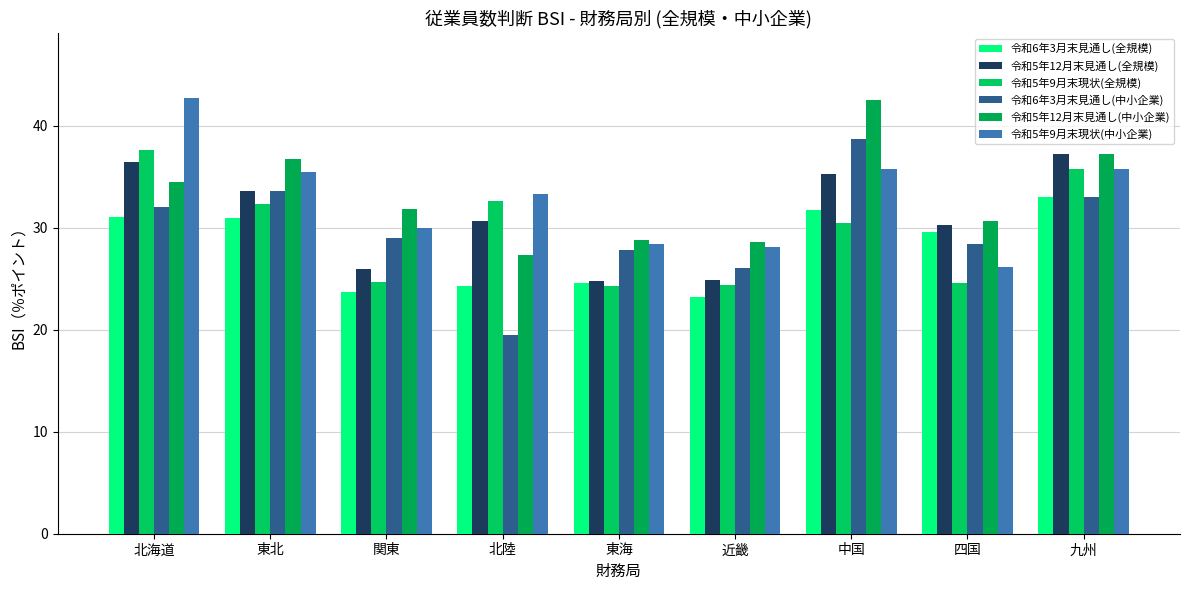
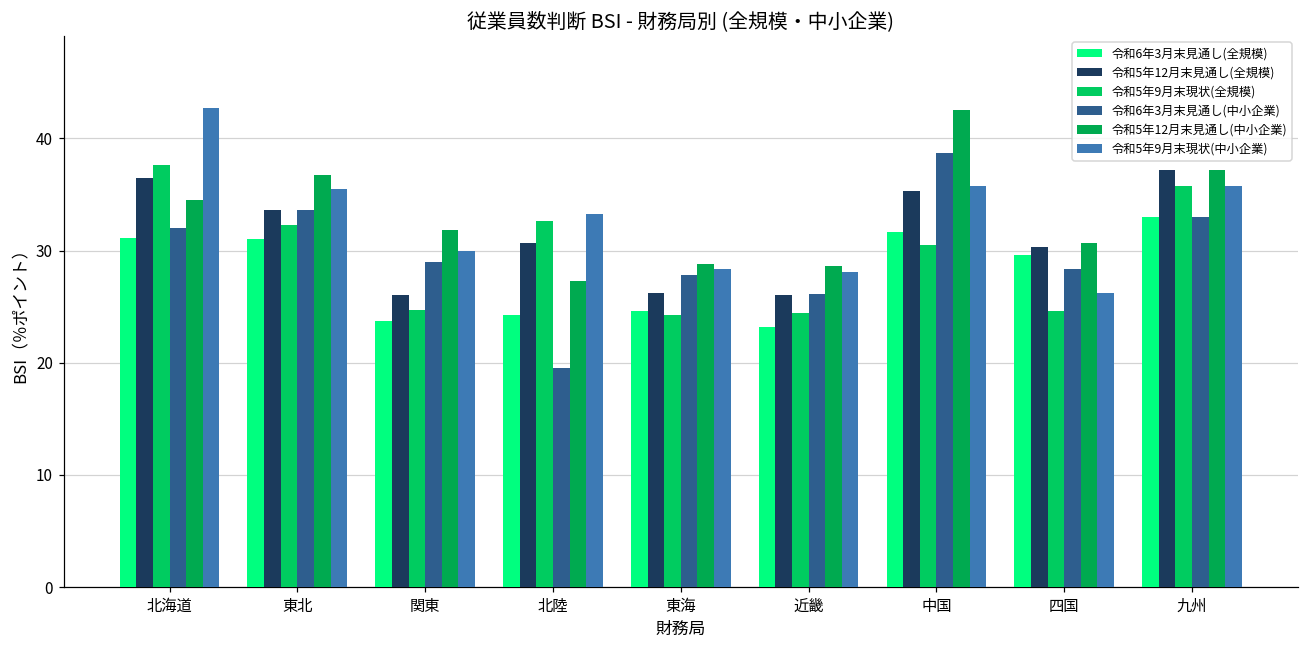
令和5年12月末見通し(全規模), 東海: 24.8 -> 26.2
令和5年12月末見通し(全規模), 近畿: 24.9 -> 26.0
